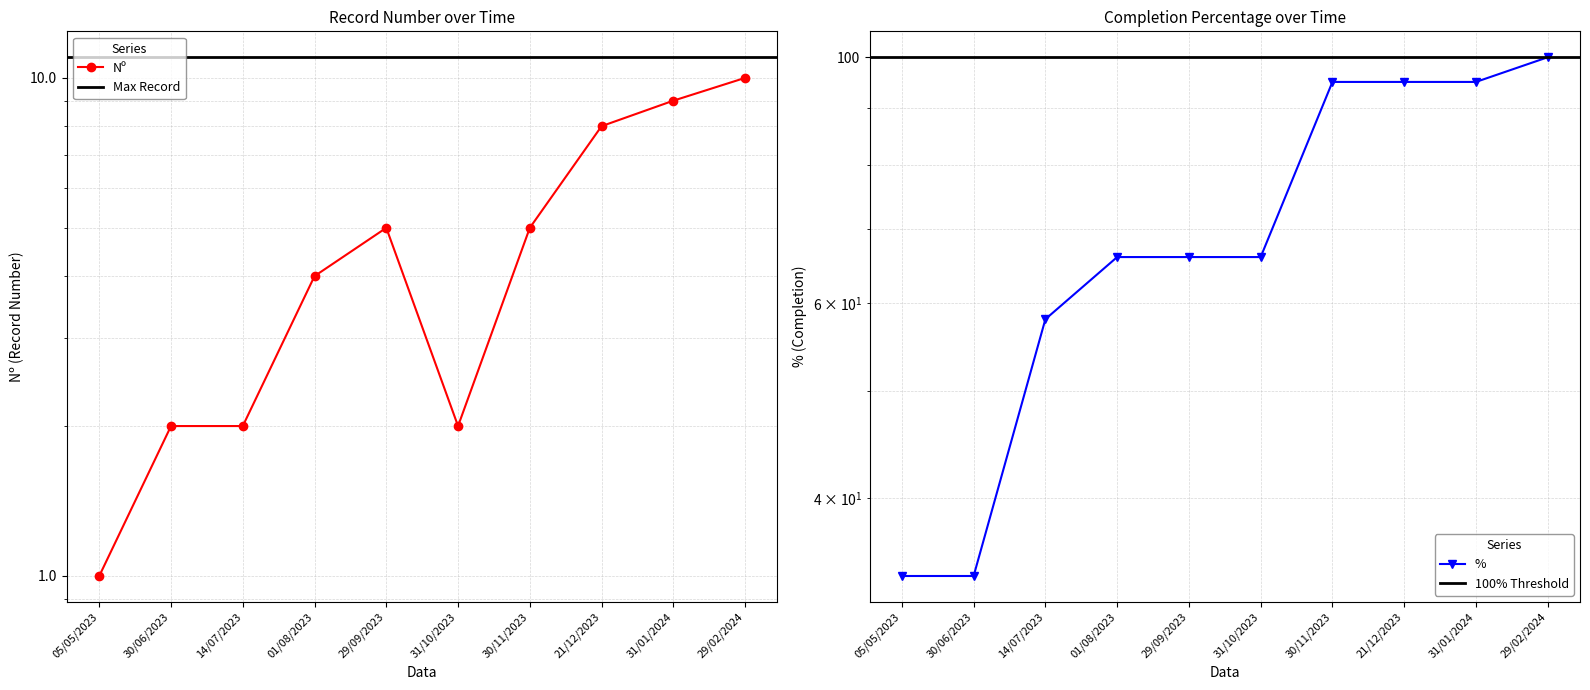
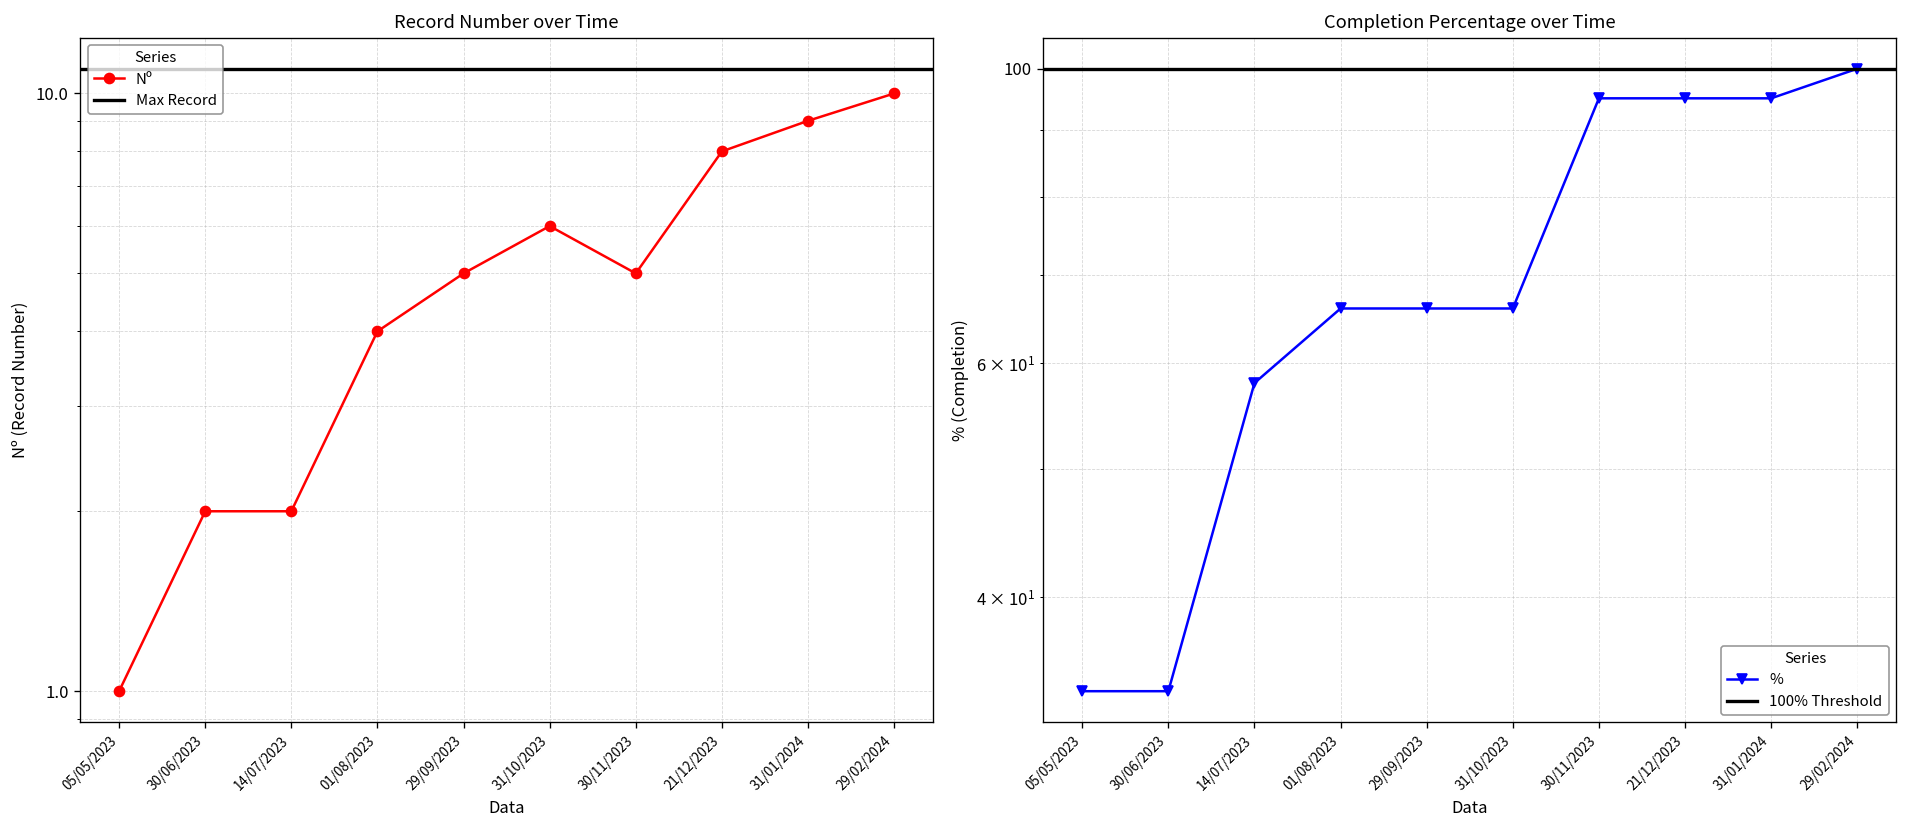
Record Number over Time, 31/10/2023: 2 -> 6
